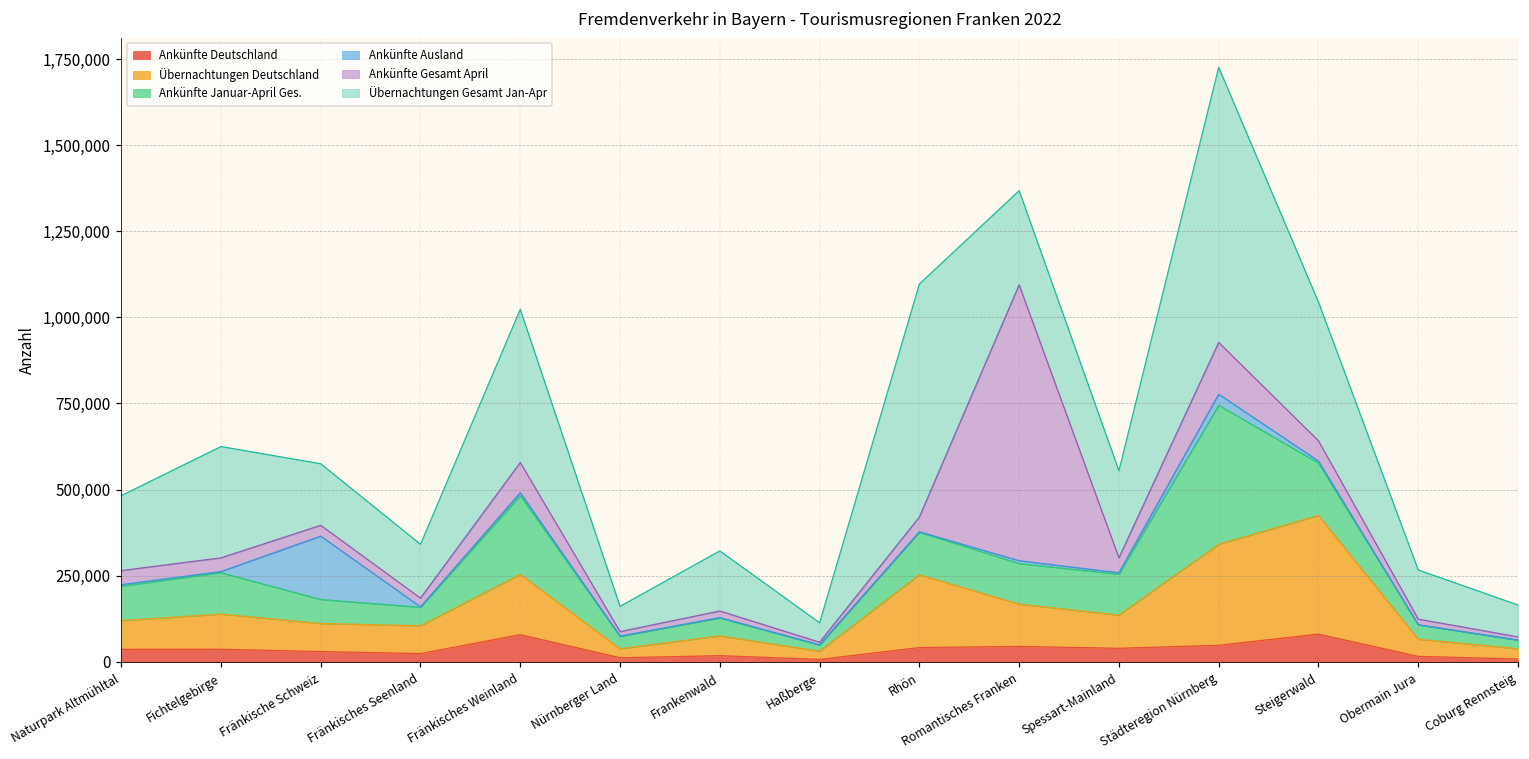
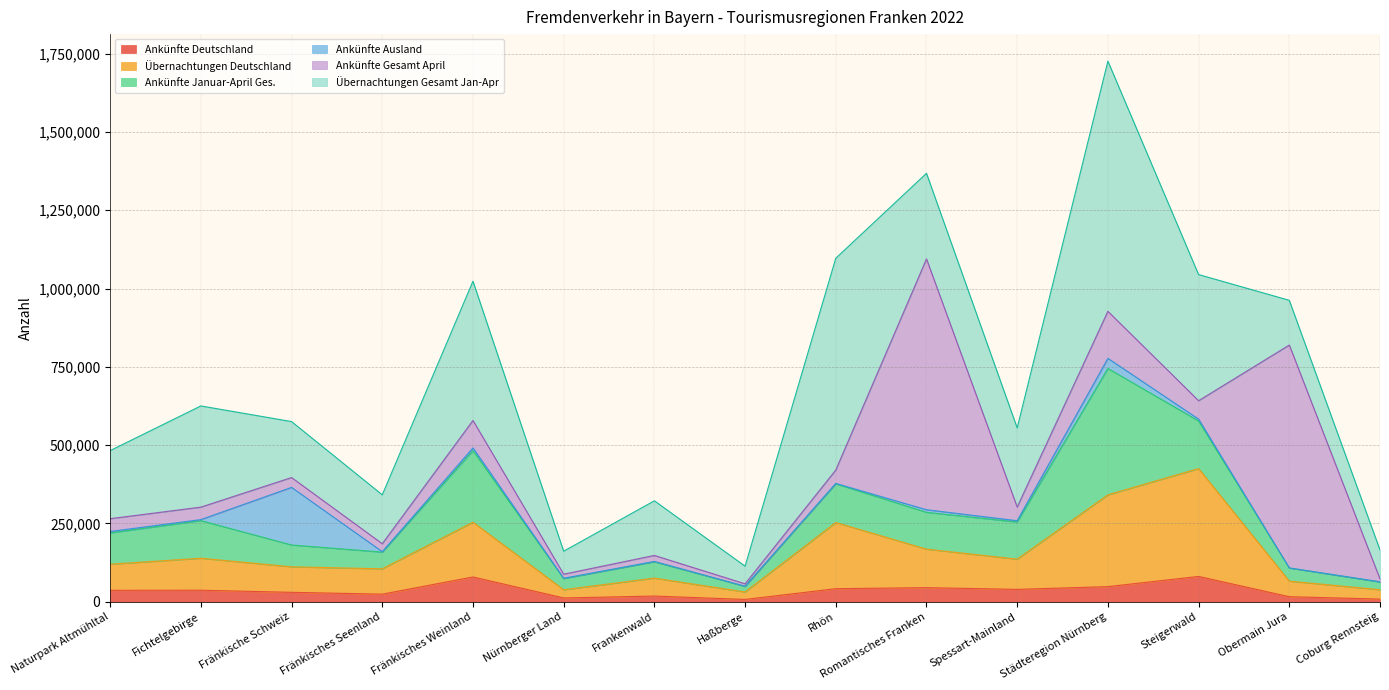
Ankünfte Gesamt April, Obermain Jura: 20,000 -> 710,000
